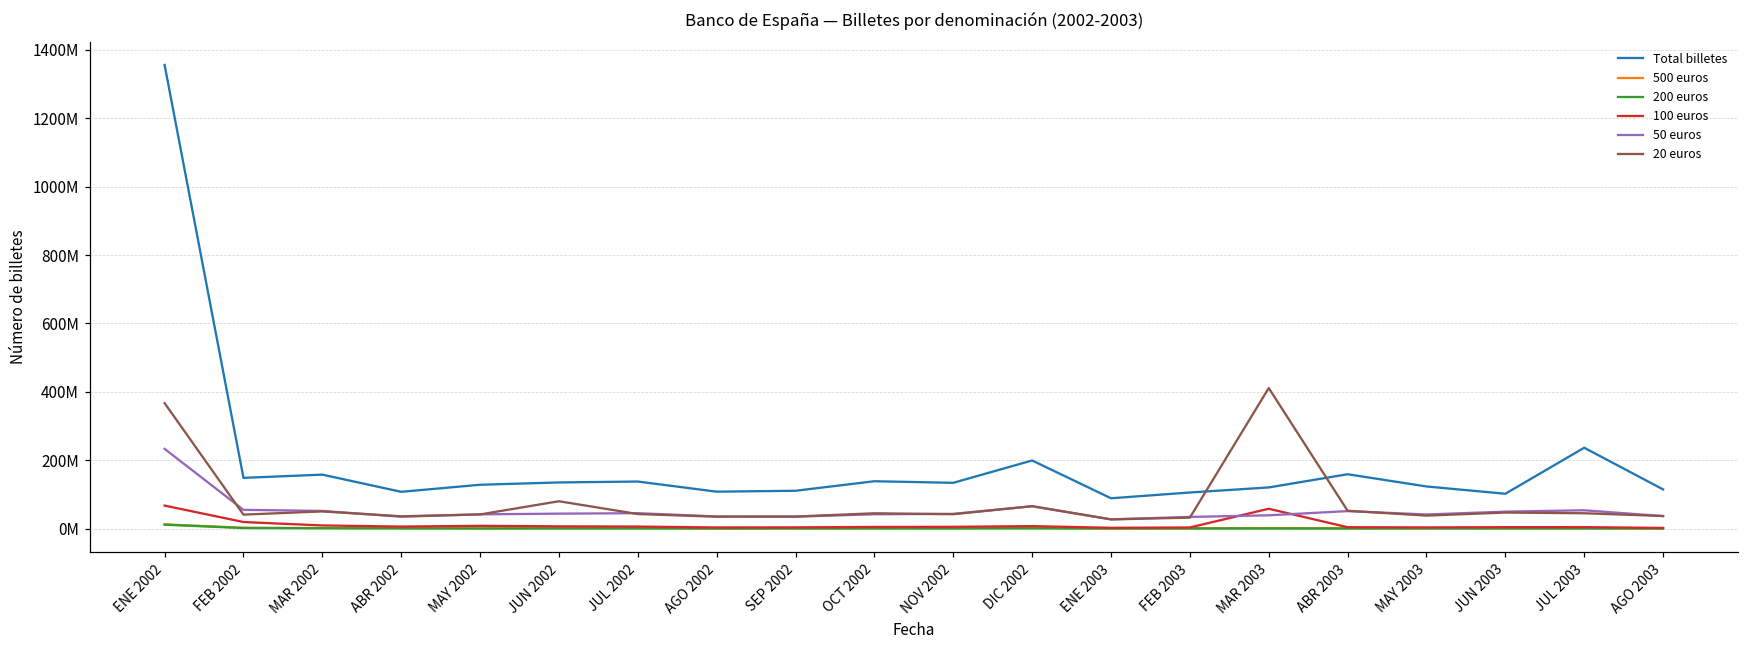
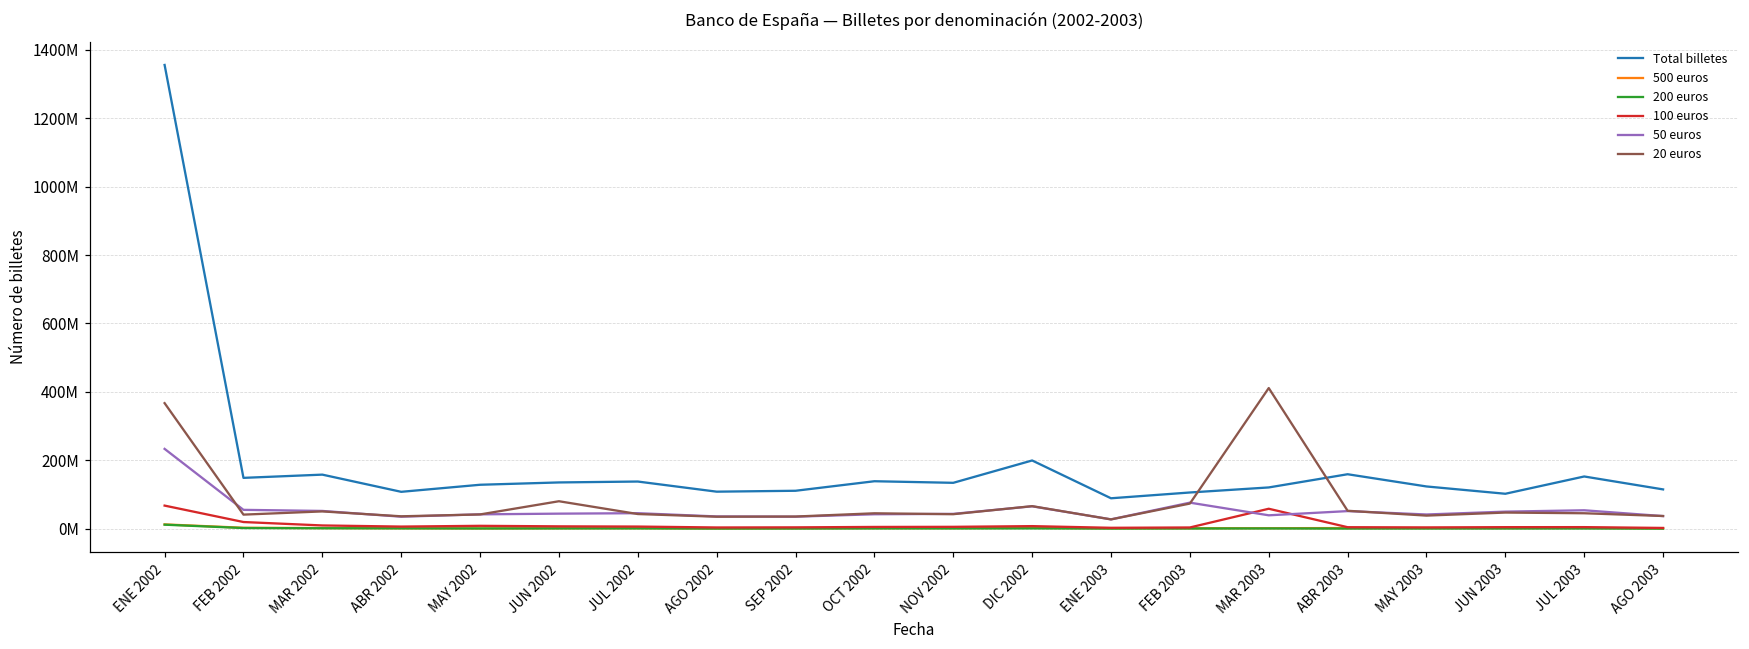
50 euros, FEB 2003: 30000000 -> 80000000
20 euros, FEB 2003: 30000000 -> 70000000
Total billetes, JUL 2003: 240000000 -> 150000000
